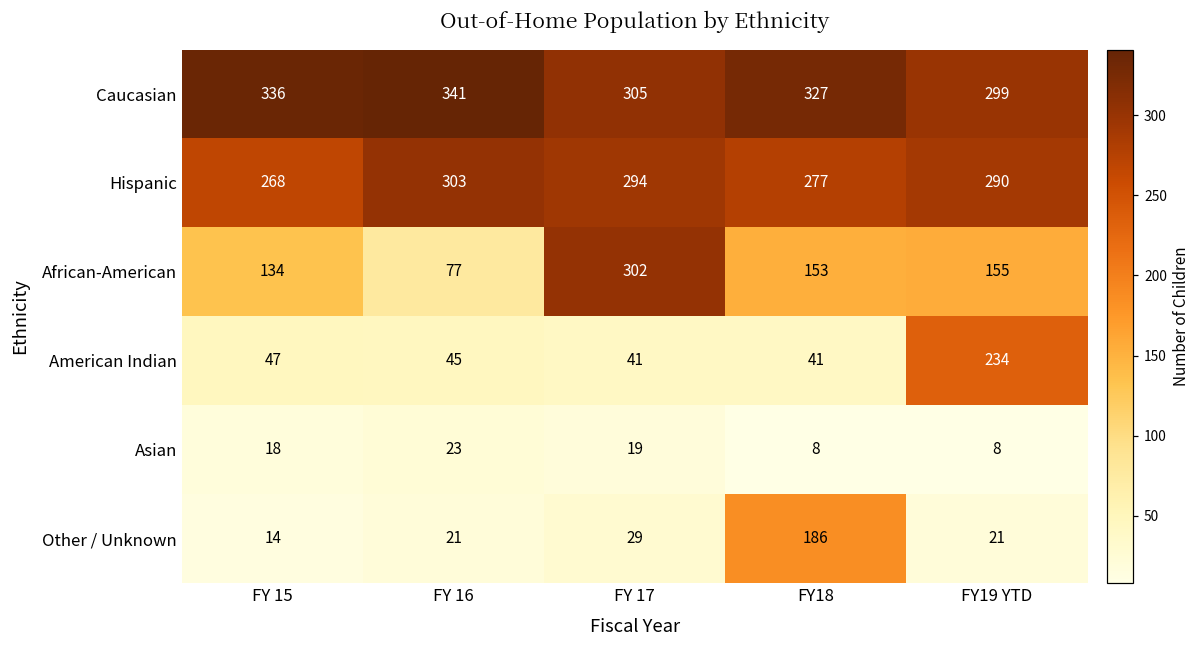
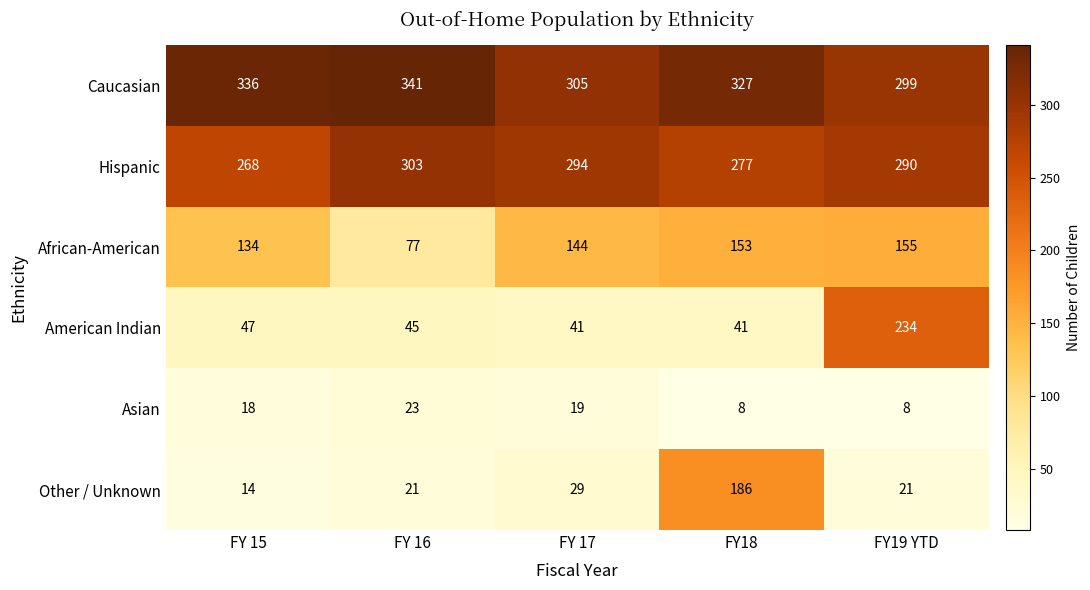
African-American, FY 17: 302 -> 144
